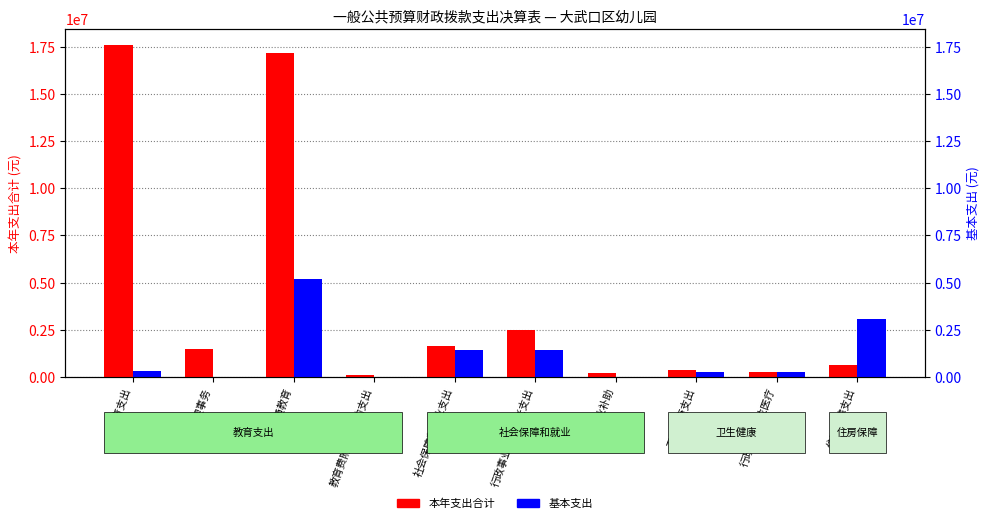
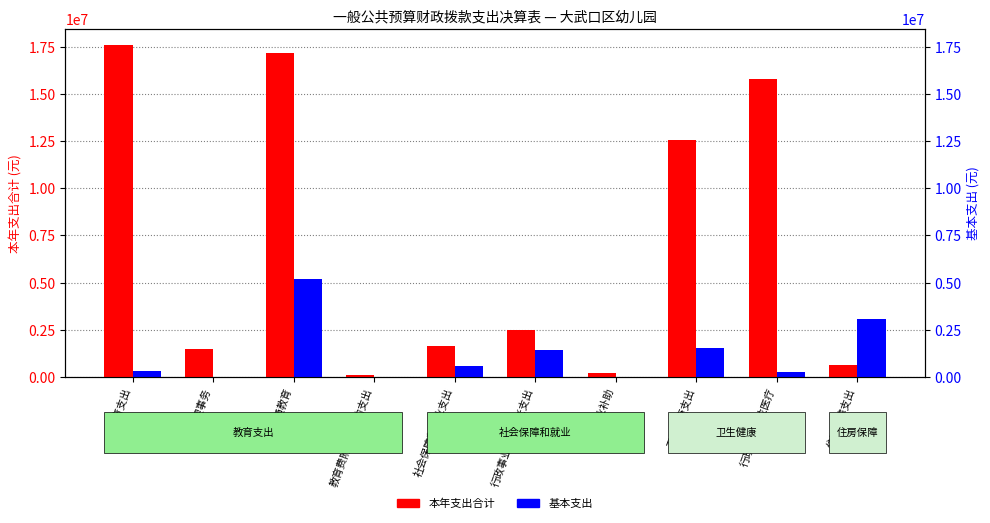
基本支出, 社会保障和就业支出: 1400000 -> 600000
本年支出合计, 卫生健康支出: 300000 -> 12600000
基本支出, 卫生健康支出: 300000 -> 1500000
本年支出合计, 行政事业单位医疗: 300000 -> 15800000
